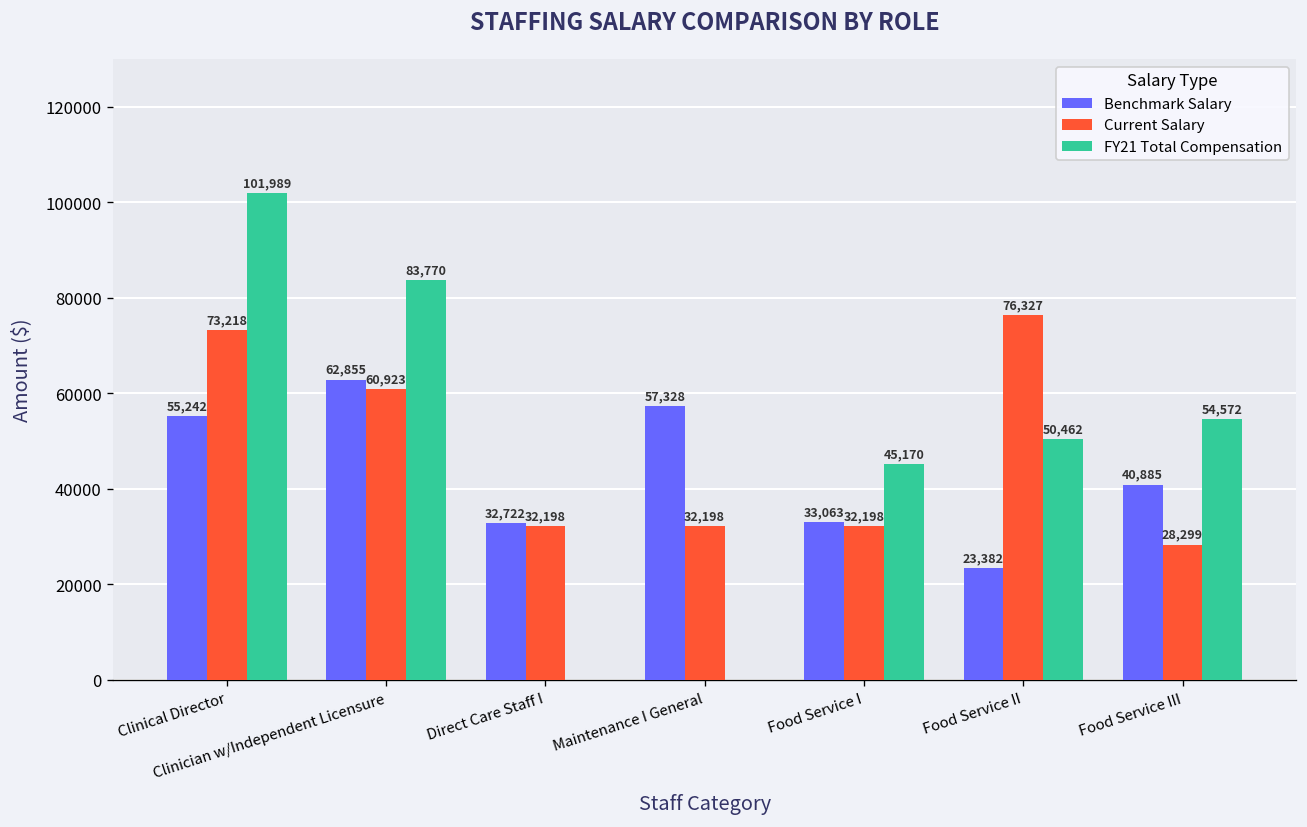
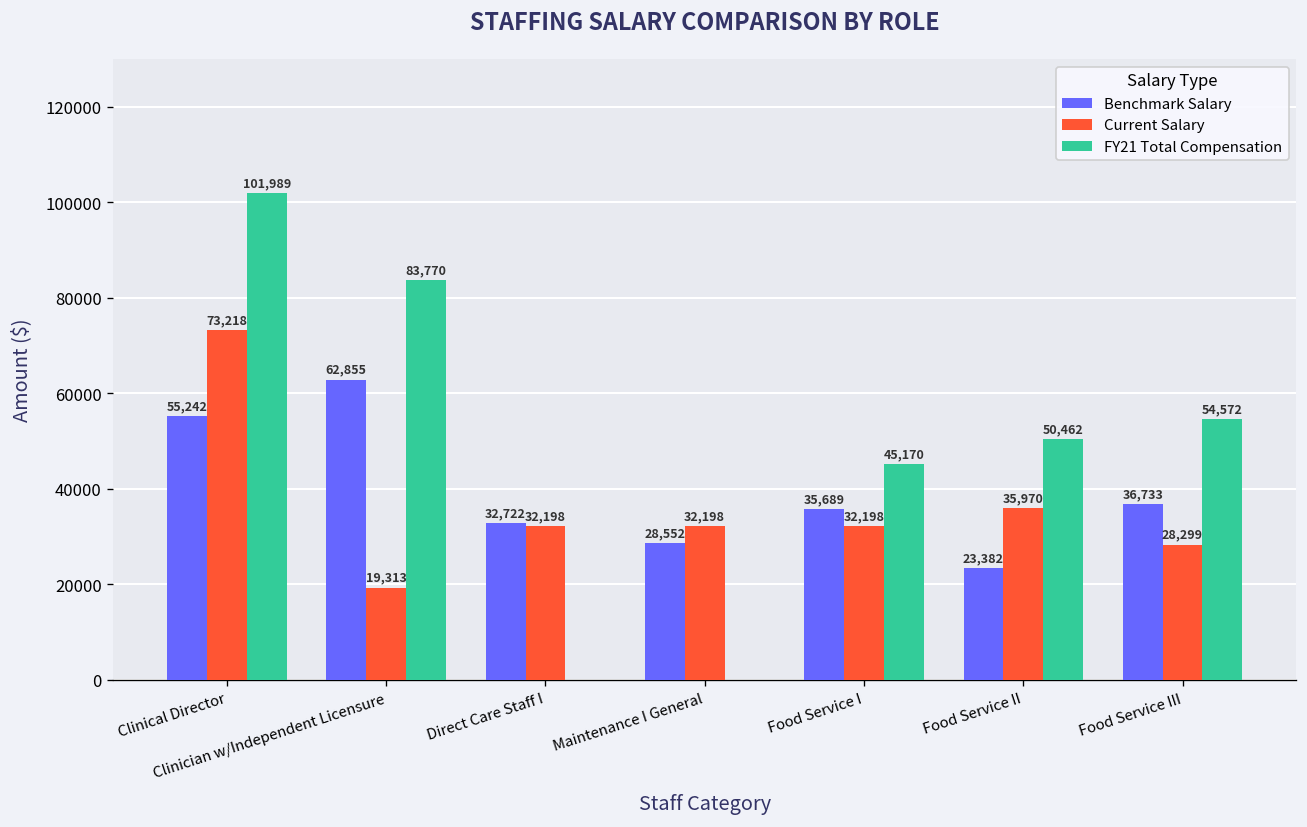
Current Salary, Clinician w/Independent Licensure: 60,923 -> 19,313
Benchmark Salary, Maintenance I General: 57,328 -> 28,552
Benchmark Salary, Food Service I: 33,063 -> 35,689
Current Salary, Food Service II: 76,327 -> 35,970
Benchmark Salary, Food Service III: 40,885 -> 36,733
